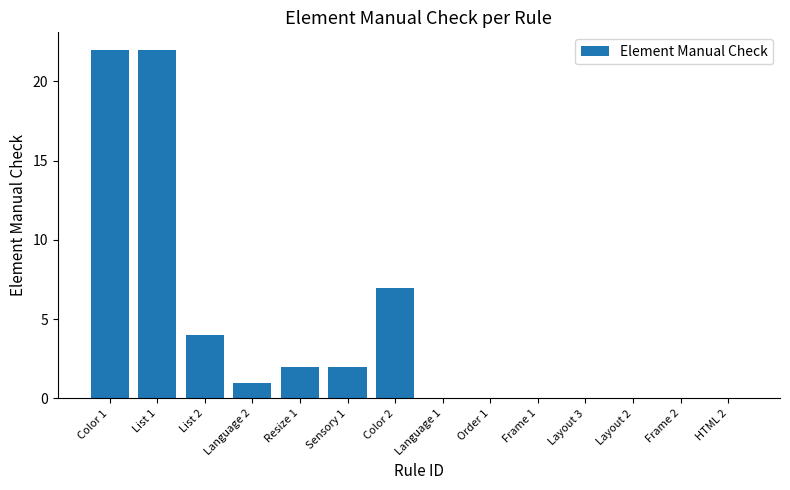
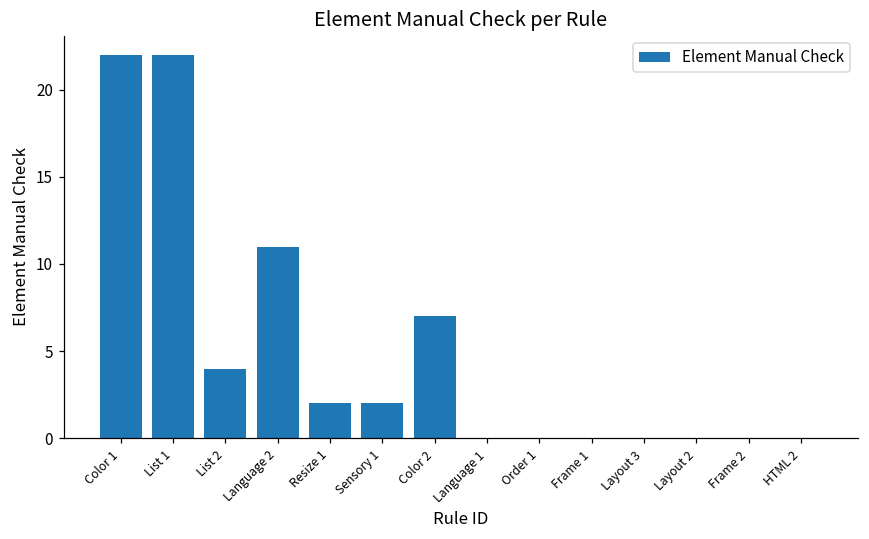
Language 2: 1 -> 11
